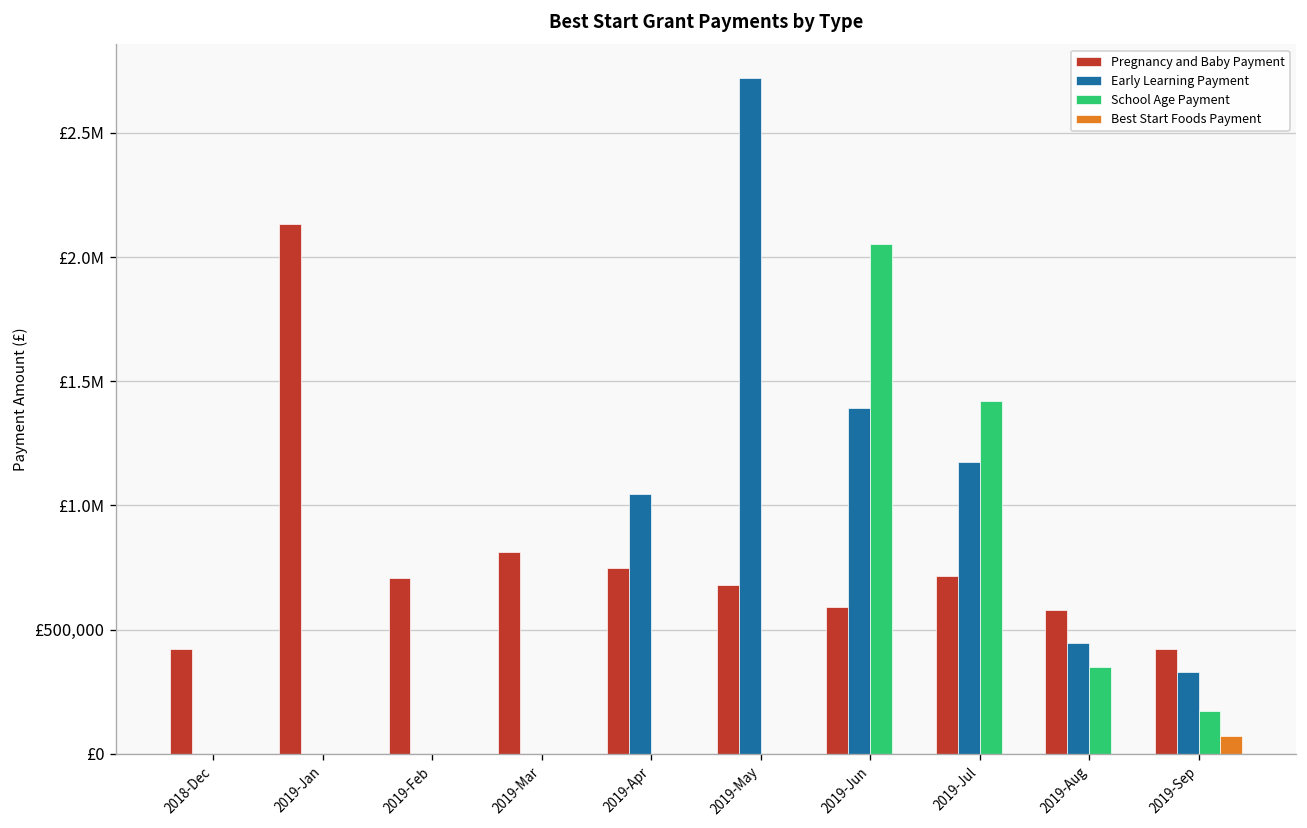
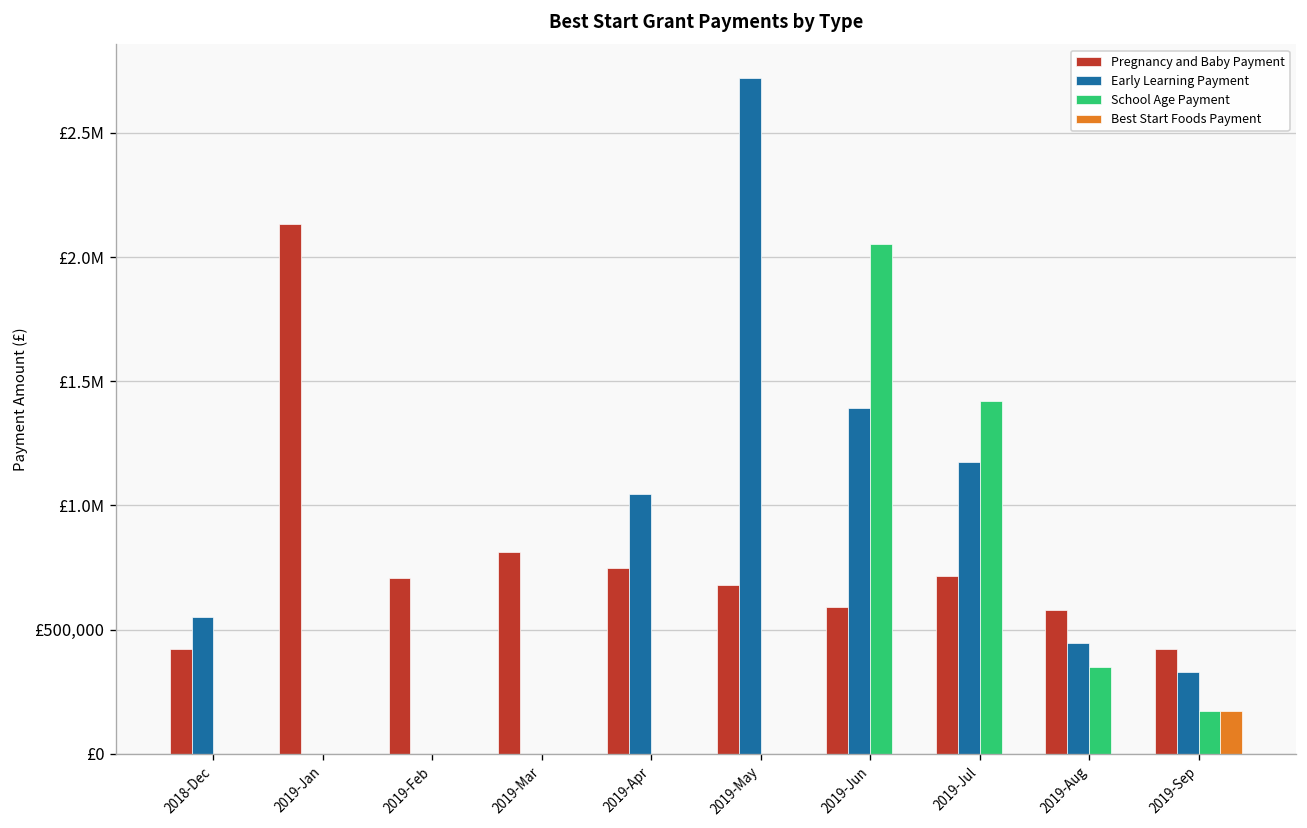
Early Learning Payment, 2018-Dec: £0 -> £550,000
Best Start Foods Payment, 2019-Sep: £70,000 -> £170,000
